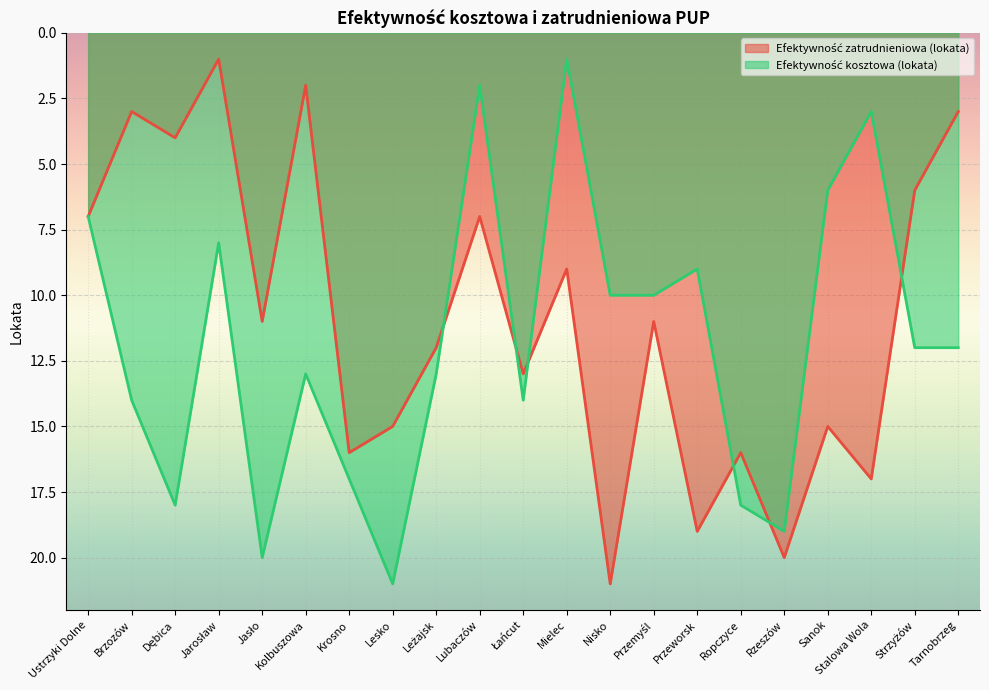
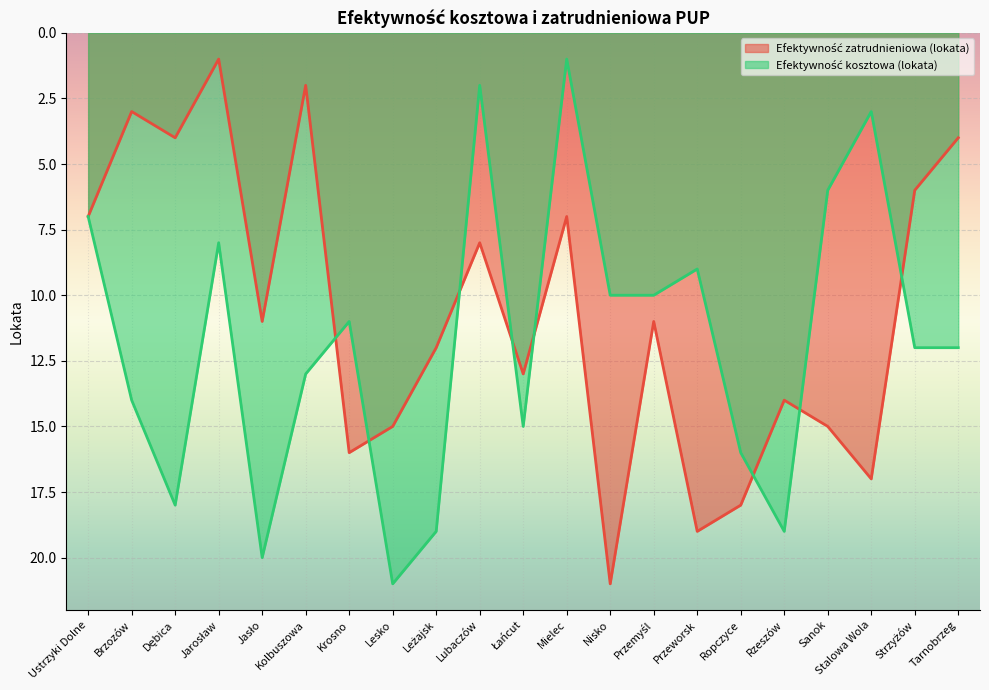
Efektywność kosztowa (lokata), Krosno: 17 -> 11
Efektywność kosztowa (lokata), Leżajsk: 13 -> 19
Efektywność zatrudnieniowa (lokata), Lubaczów: 7 -> 8
Efektywność kosztowa (lokata), Łańcut: 14 -> 15
Efektywność zatrudnieniowa (lokata), Mielec: 9 -> 7
Efektywność zatrudnieniowa (lokata), Ropczyce: 16 -> 18
Efektywność kosztowa (lokata), Ropczyce: 18 -> 16
Efektywność zatrudnieniowa (lokata), Rzeszów: 20 -> 14
Efektywność zatrudnieniowa (lokata), Tarnobrzeg: 3 -> 4
